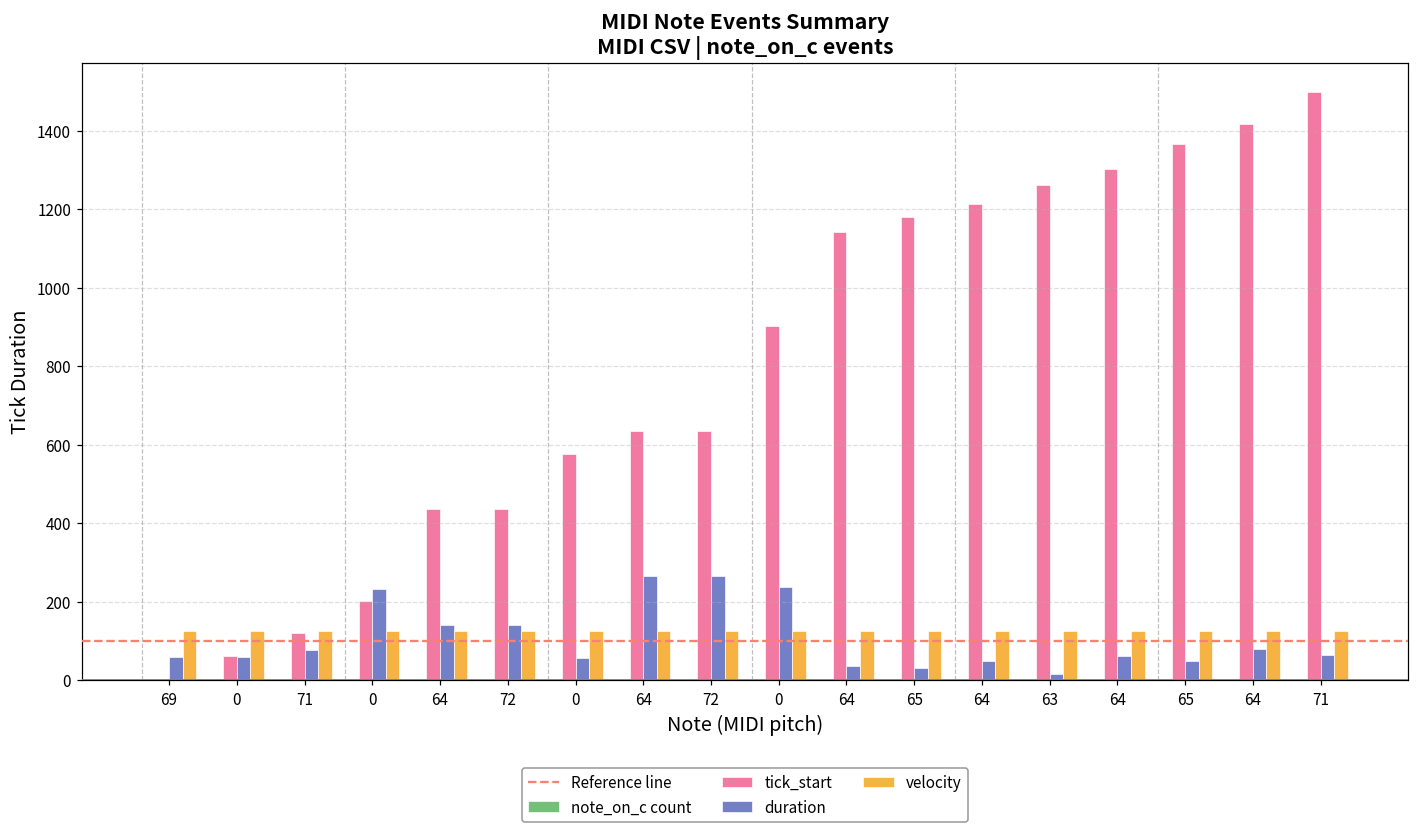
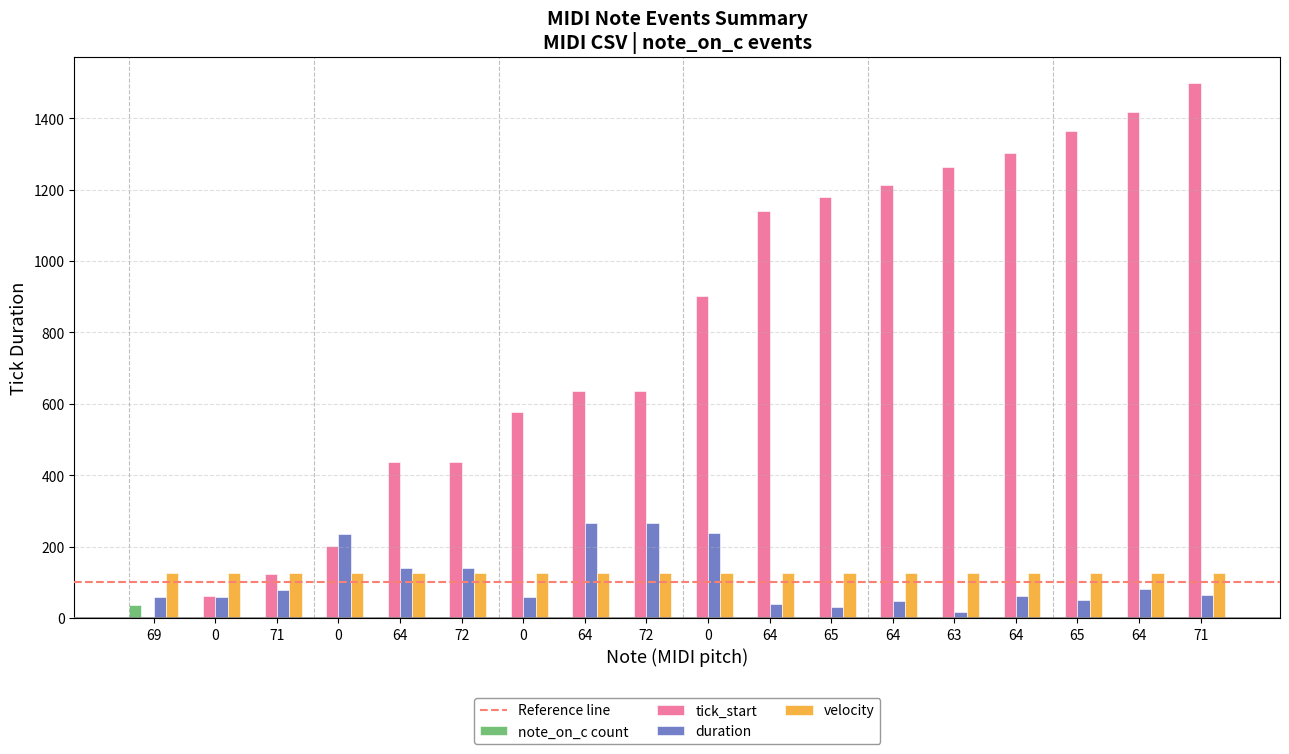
note_on_c count, 69: 0 -> 40
